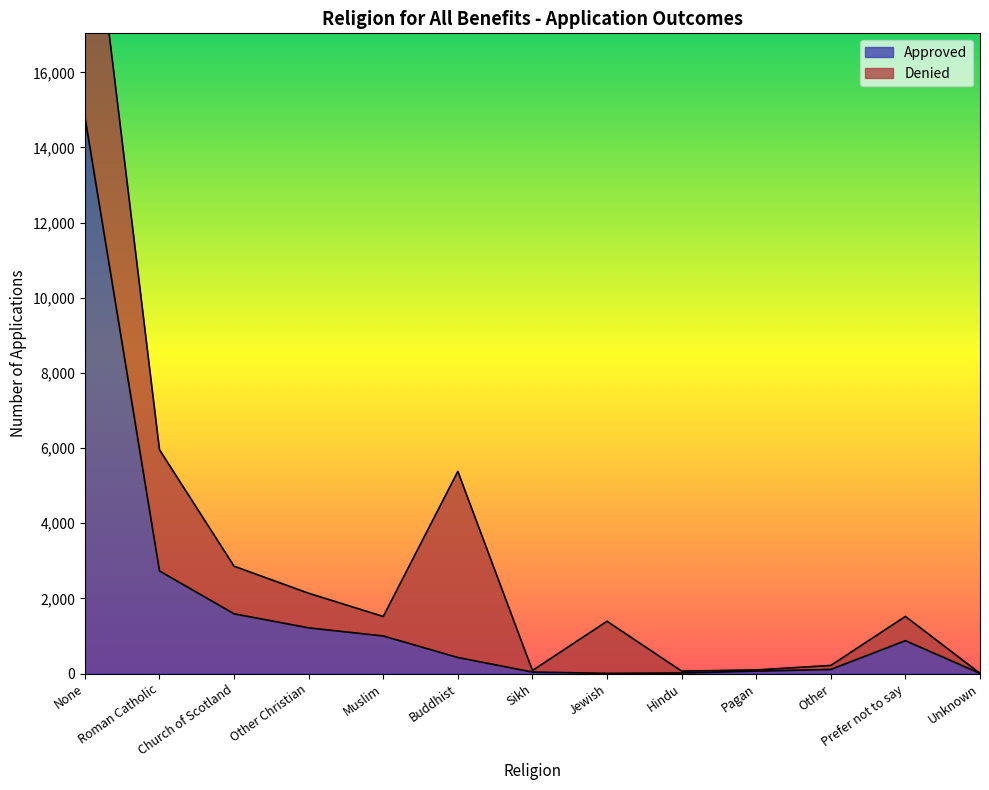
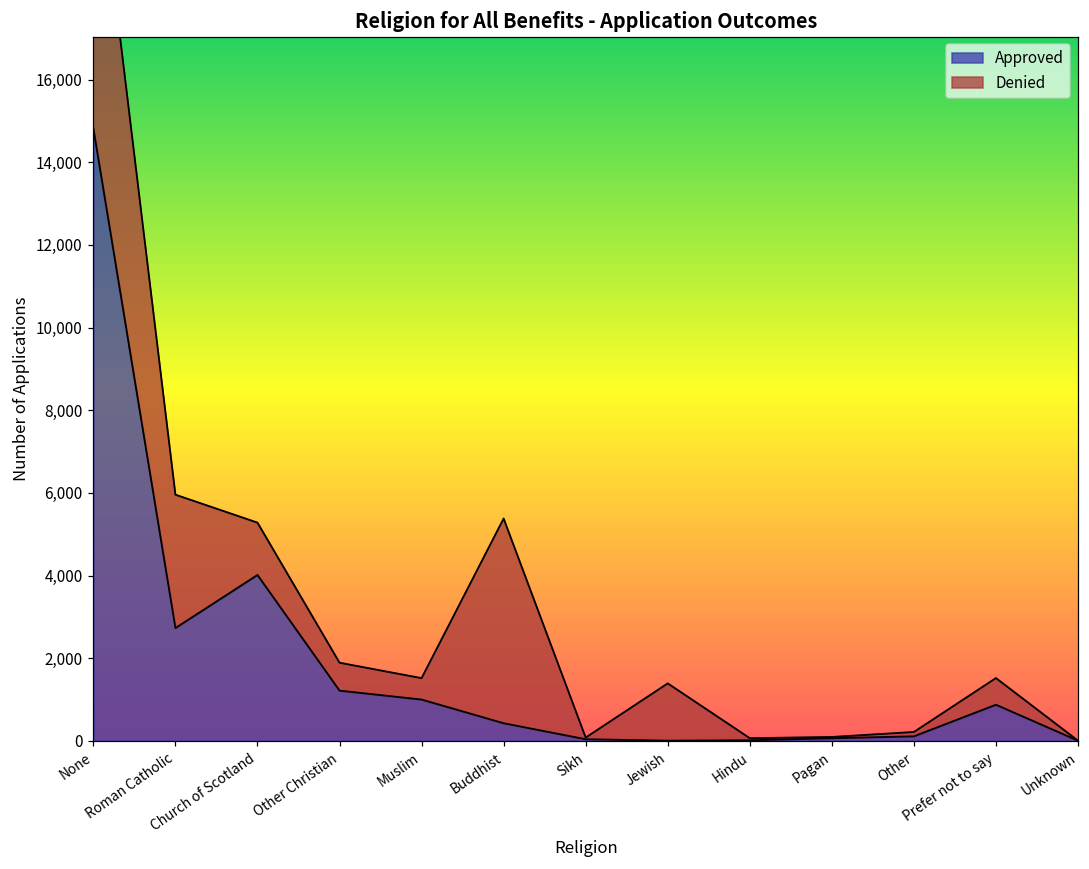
Approved, Church of Scotland: 1,600 -> 4,000
Denied, Other Christian: 900 -> 700
